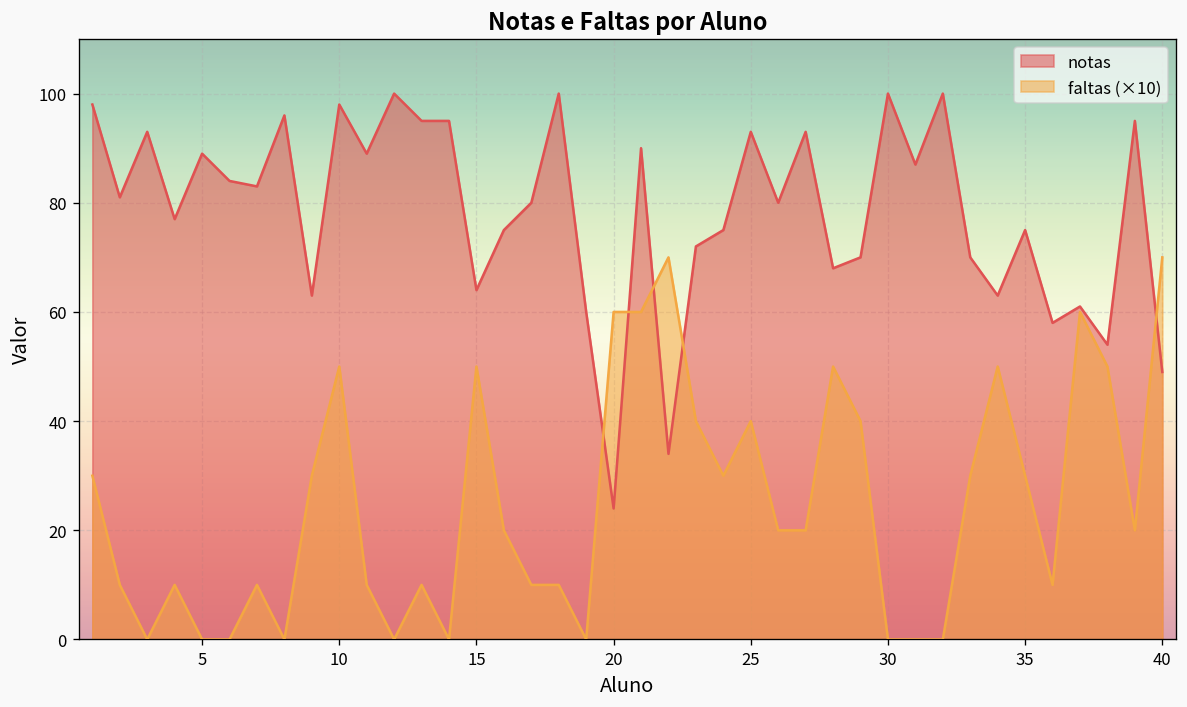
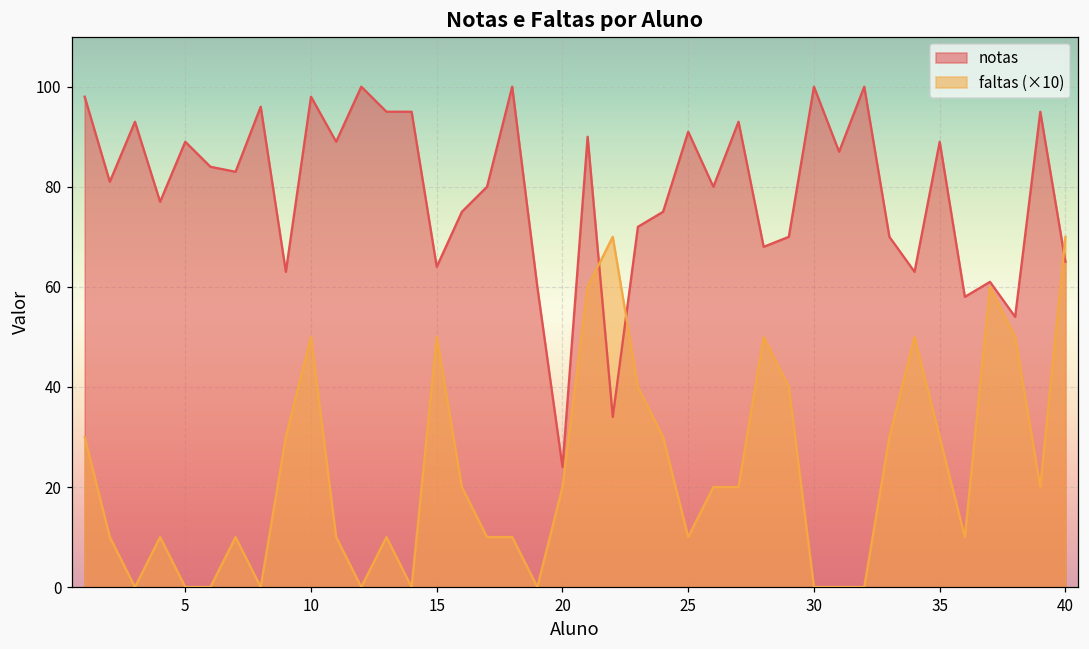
faltas (×10), 20: 60 -> 20
notas, 25: 93 -> 91
faltas (×10), 25: 40 -> 10
notas, 35: 75 -> 89
notas, 40: 49 -> 65
